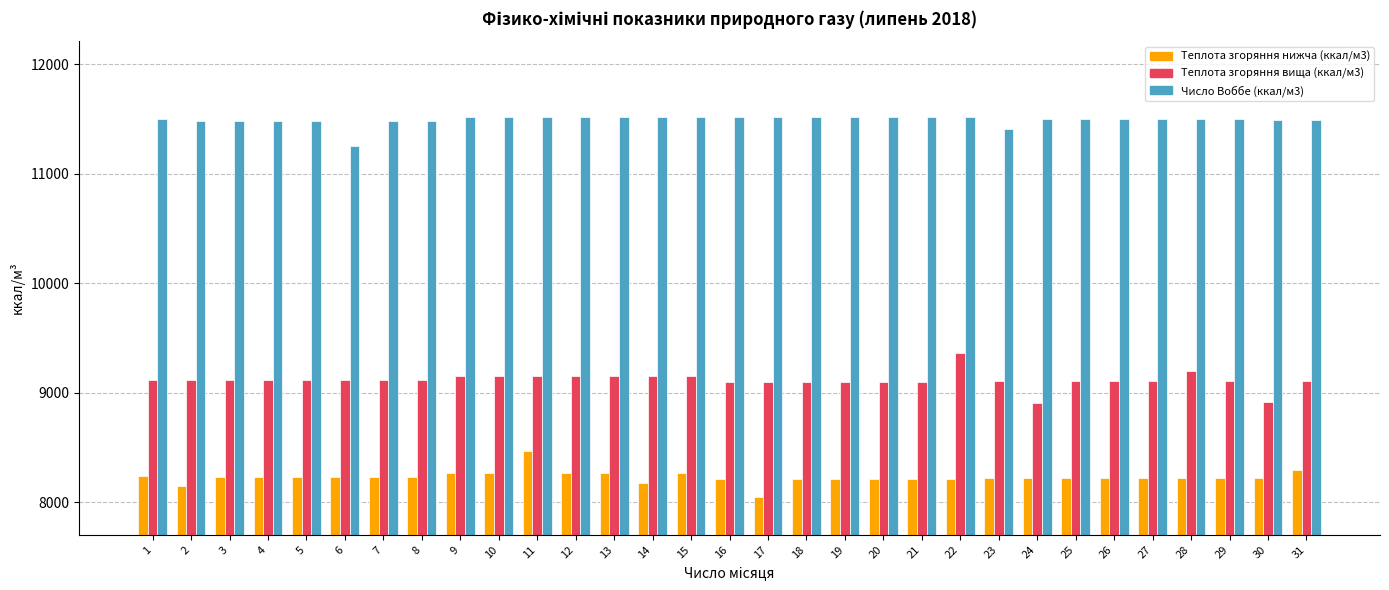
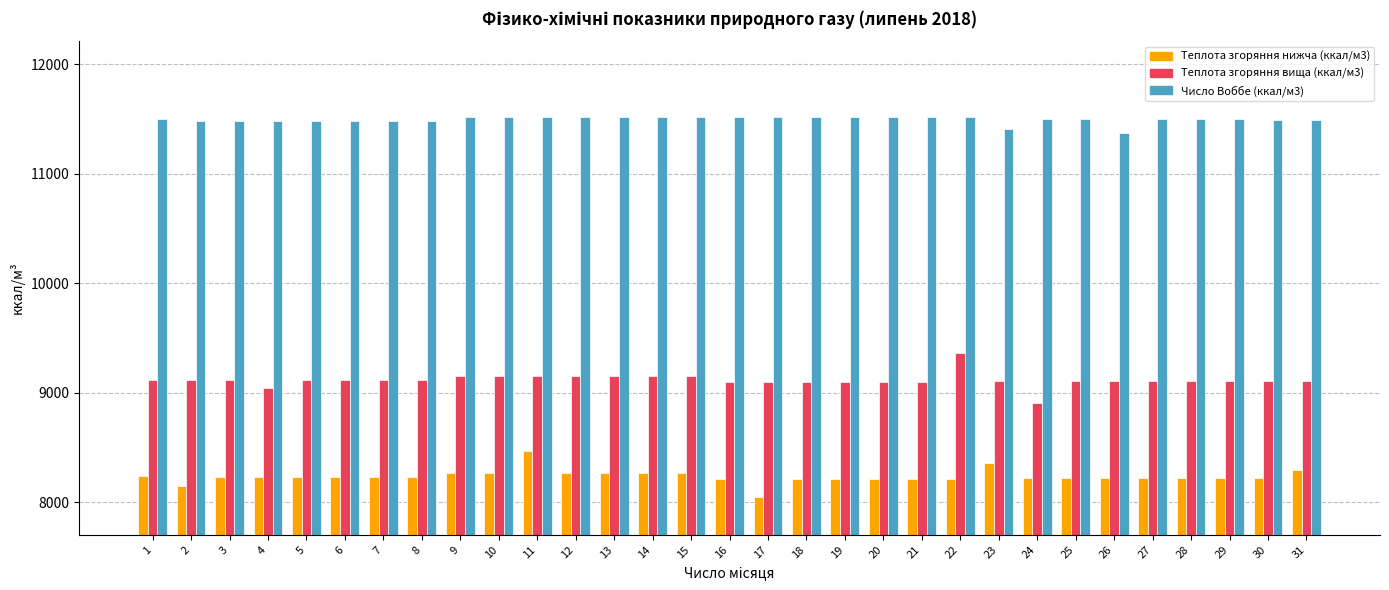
Теплота згоряння вища (ккал/м3), 4: 9110 -> 9040
Число Воббе (ккал/м3), 6: 11250 -> 11490
Теплота згоряння нижча (ккал/м3), 14: 8170 -> 8270
Теплота згоряння нижча (ккал/м3), 23: 8230 -> 8360
Число Воббе (ккал/м3), 26: 11500 -> 11370
Теплота згоряння вища (ккал/м3), 28: 9200 -> 9110
Теплота згоряння вища (ккал/м3), 30: 8920 -> 9100
